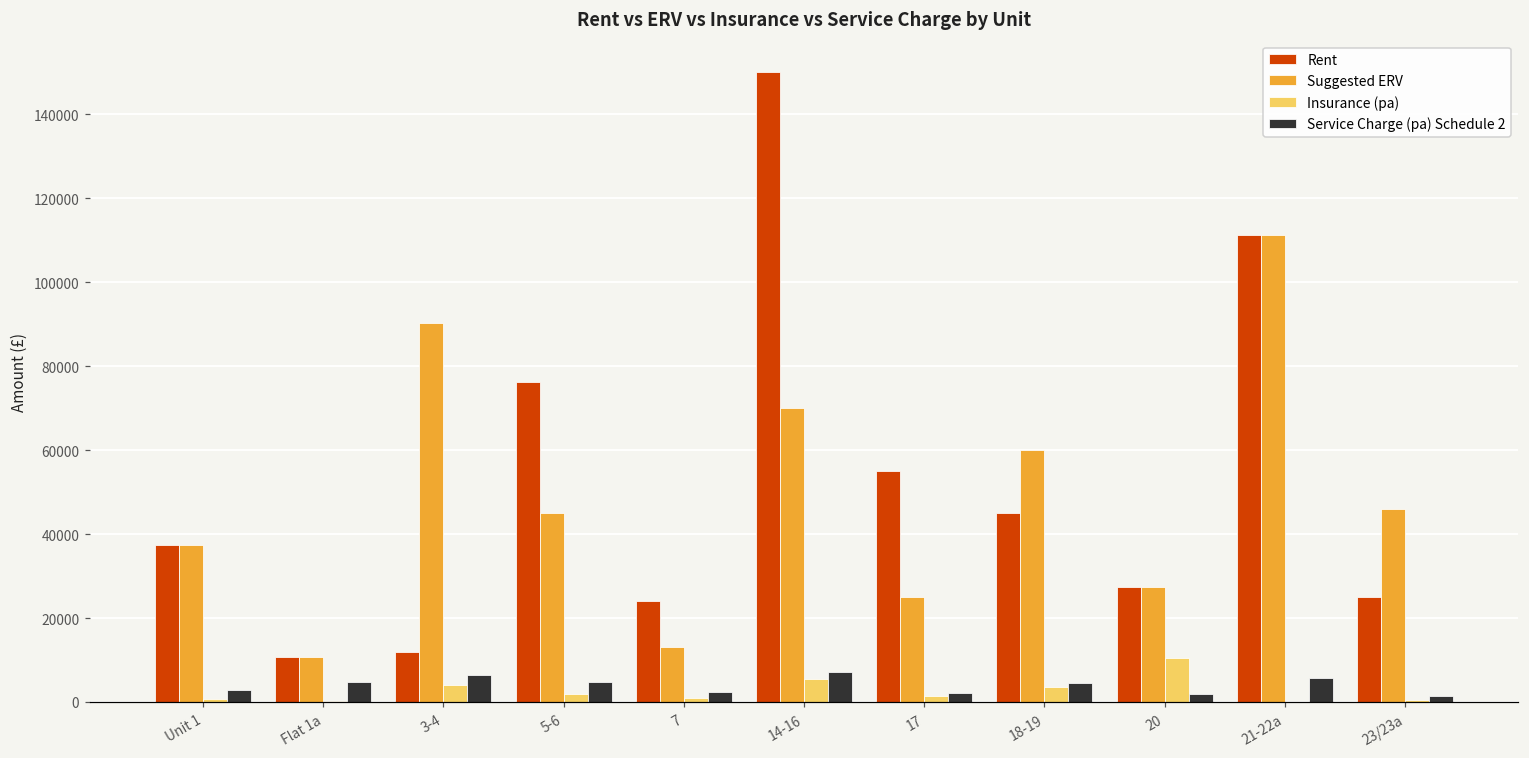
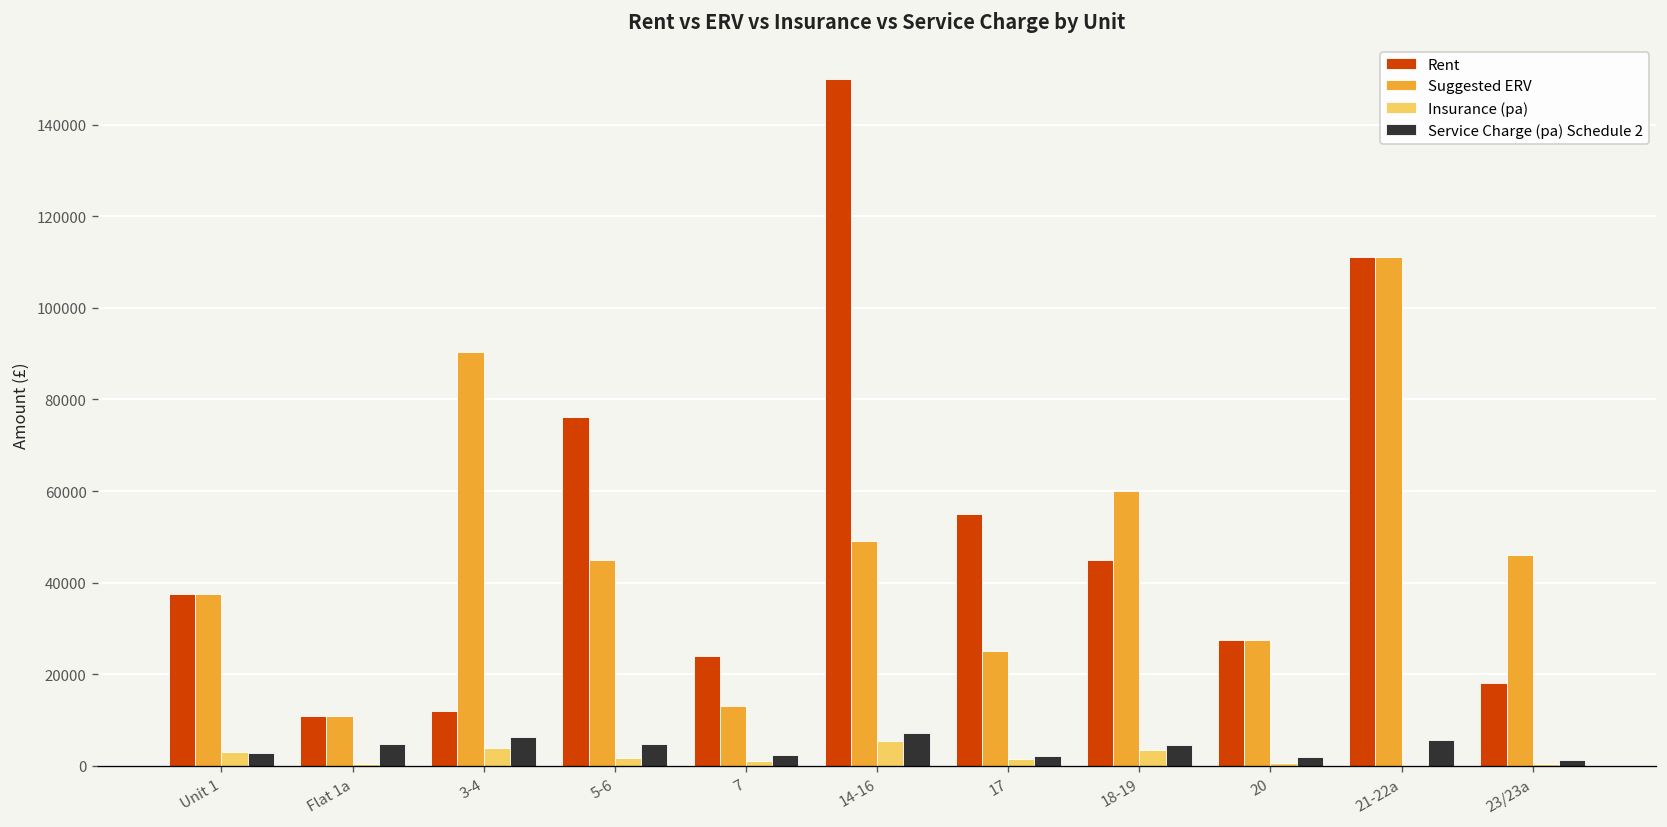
Insurance (pa), Unit 1: 1000 -> 3000
Suggested ERV, 14-16: 70000 -> 49000
Insurance (pa), 20: 10000 -> 1000
Rent, 23/23a: 25000 -> 18000
